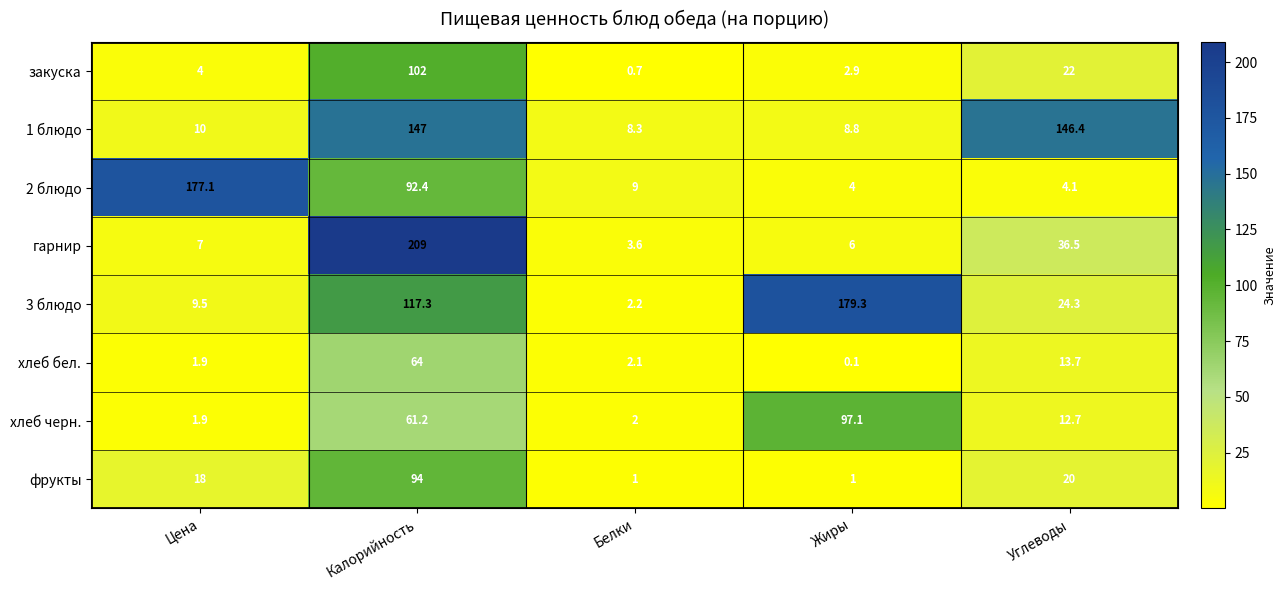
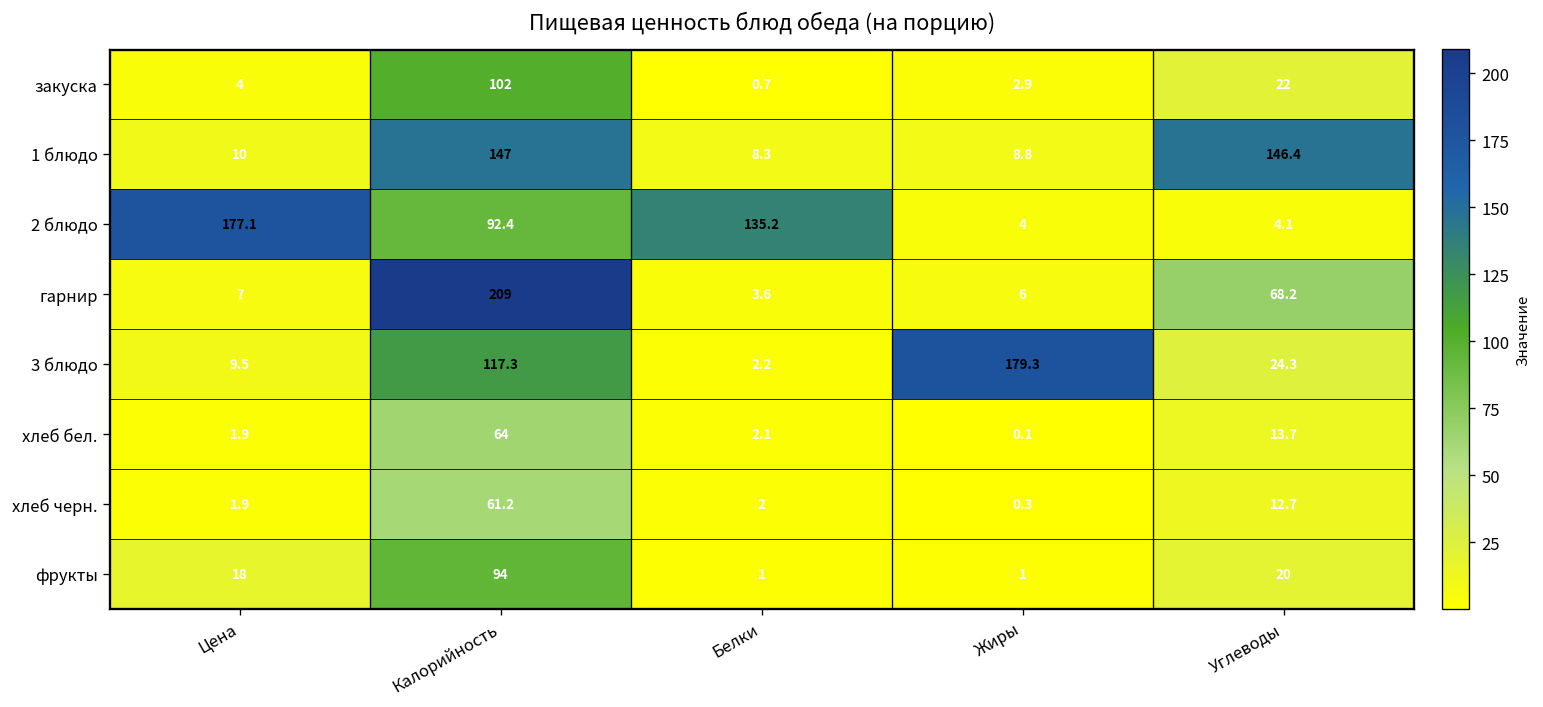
2 блюдо, Белки: 9 -> 135.2
гарнир, Углеводы: 36.5 -> 68.2
хлеб черн., Жиры: 97.1 -> 0.3
